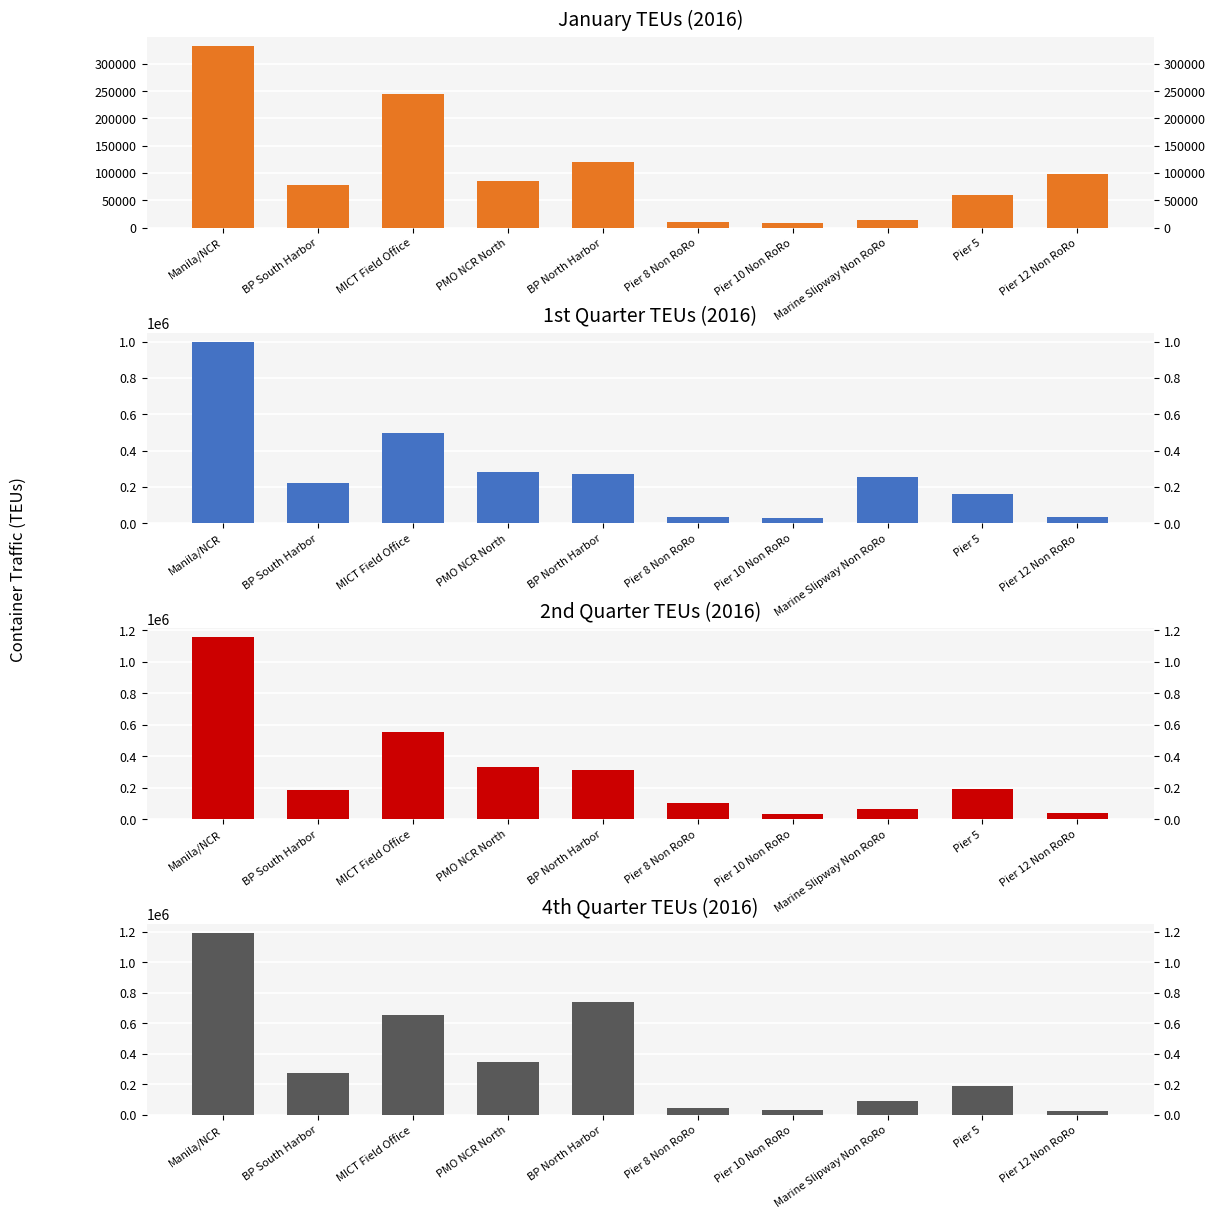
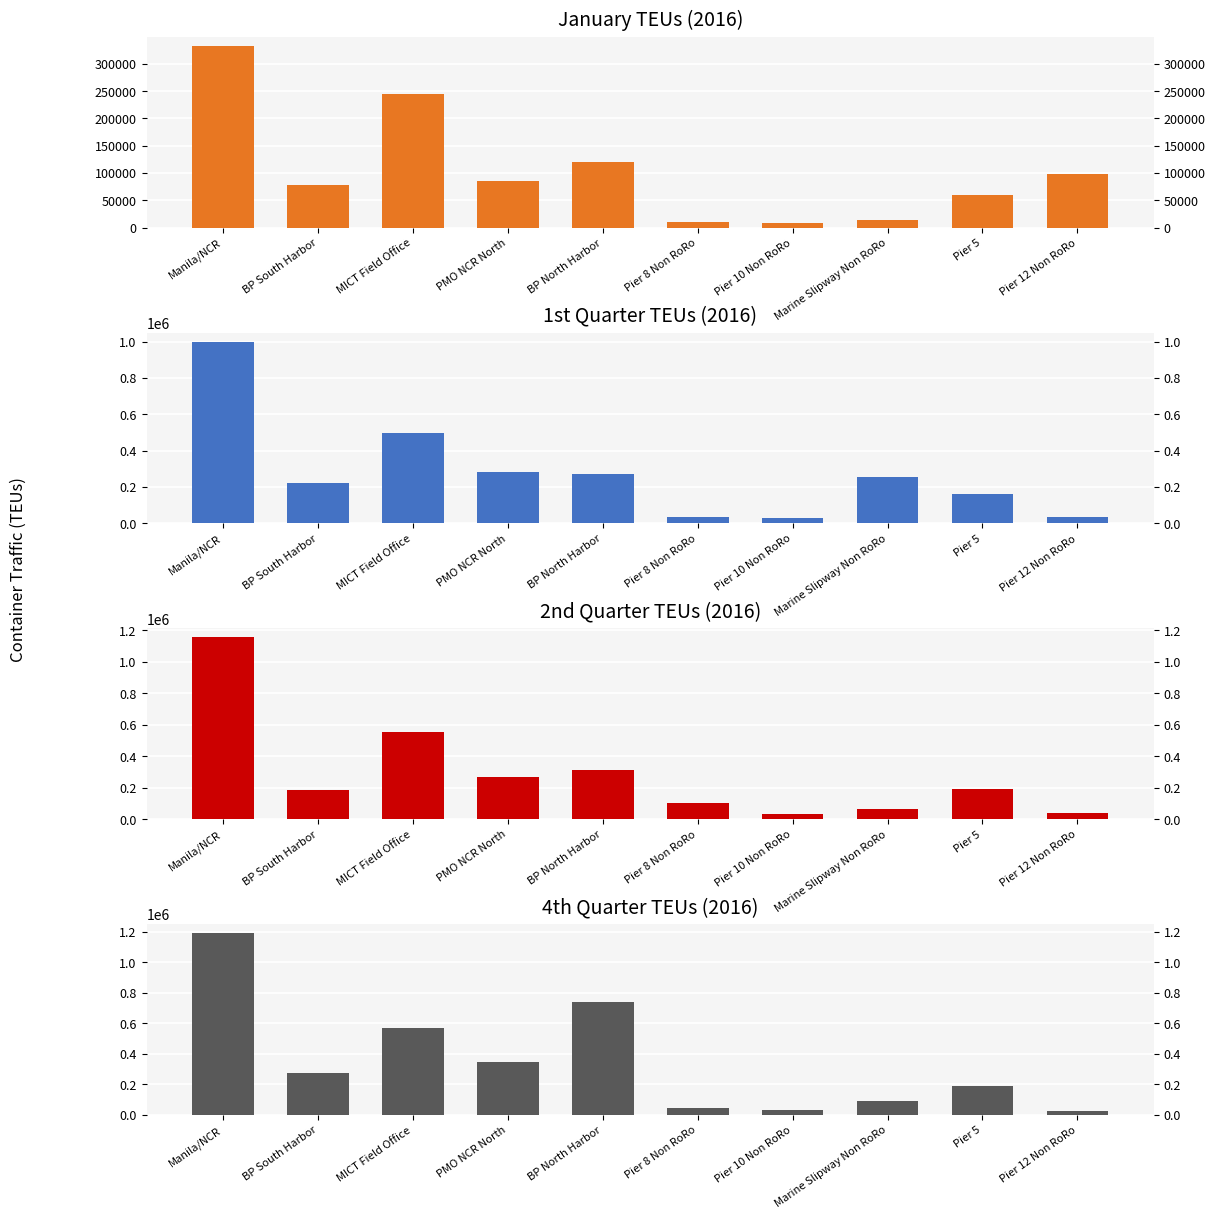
2nd Quarter TEUs (2016), PMO NCR North: 330000 -> 270000
4th Quarter TEUs (2016), MICT Field Office: 660000 -> 570000
